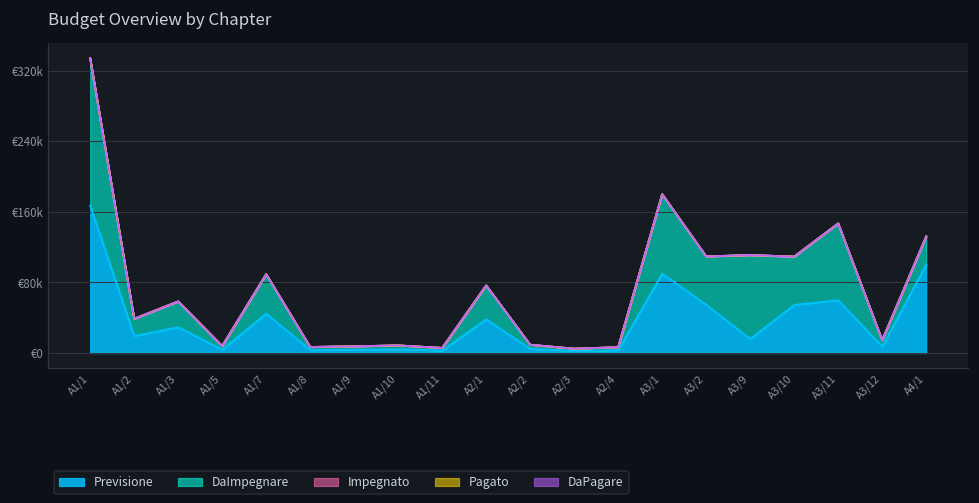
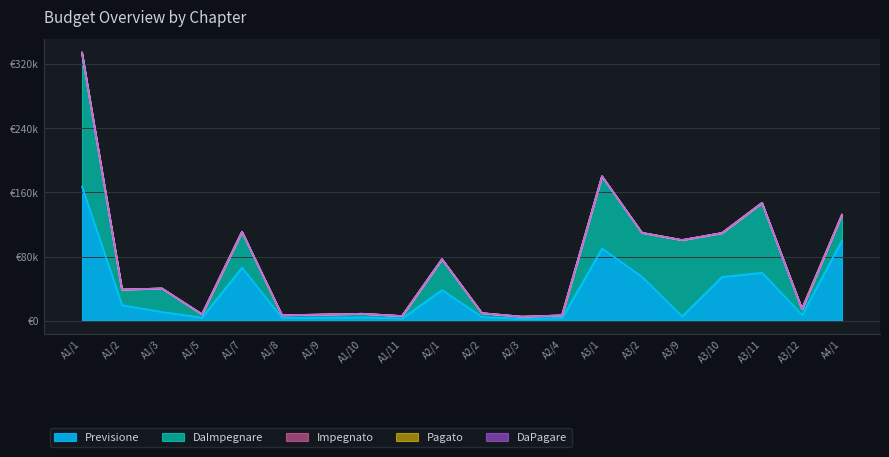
Previsione, A1/3: €30000 -> €10000
Previsione, A1/7: €40000 -> €70000
Previsione, A3/9: €20000 -> €10000
